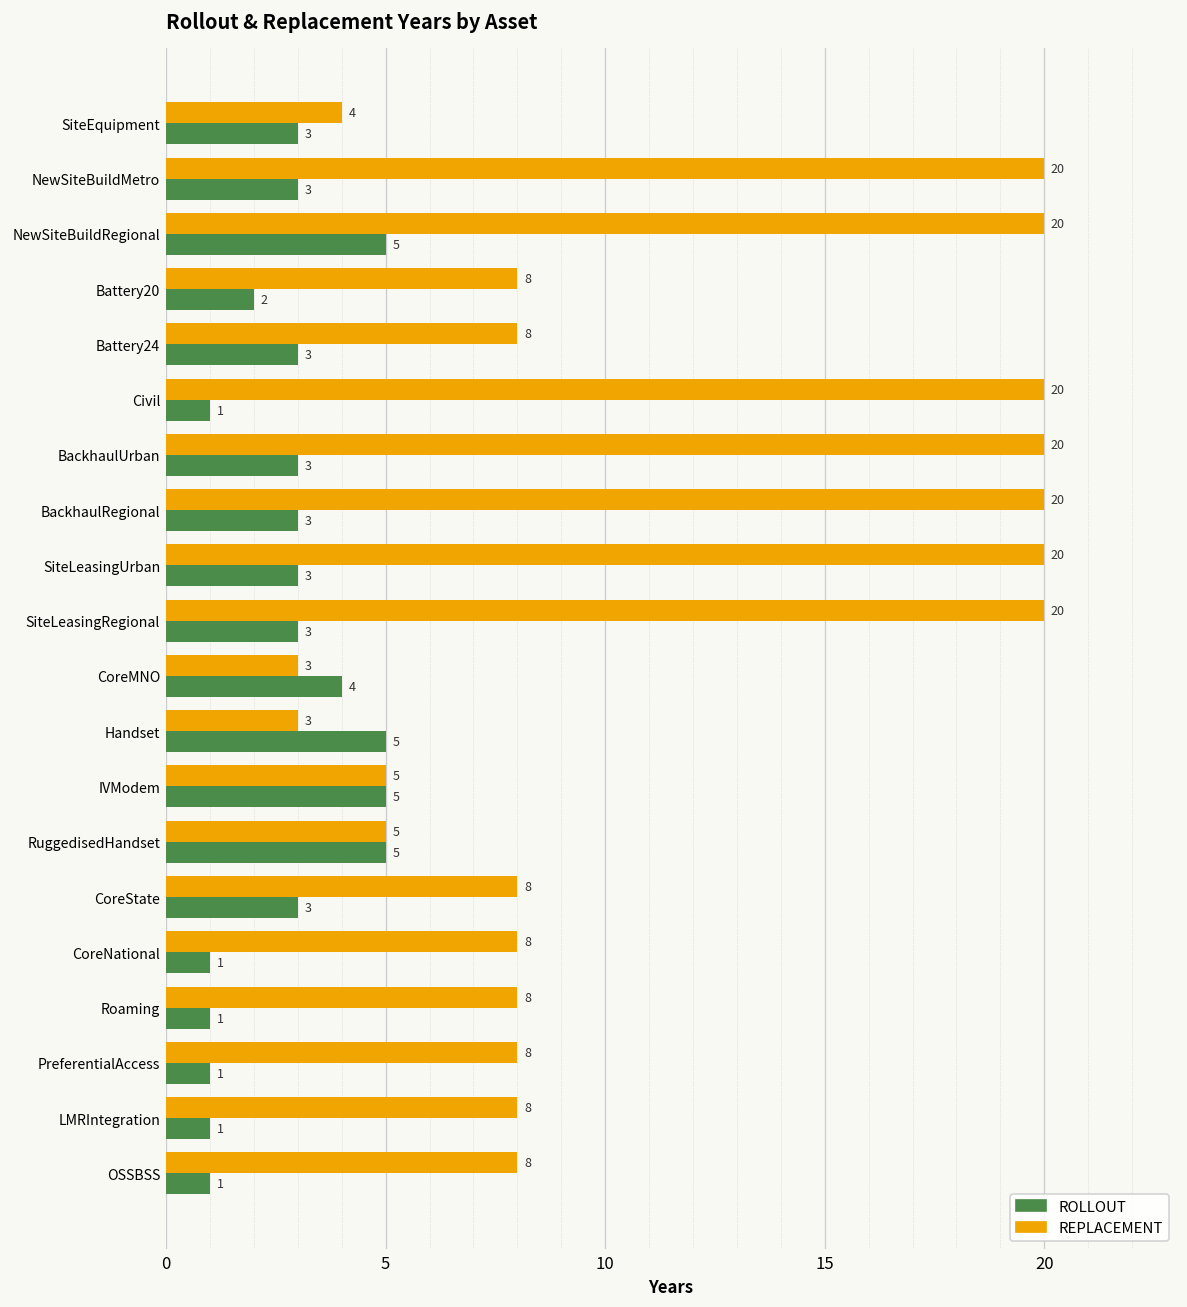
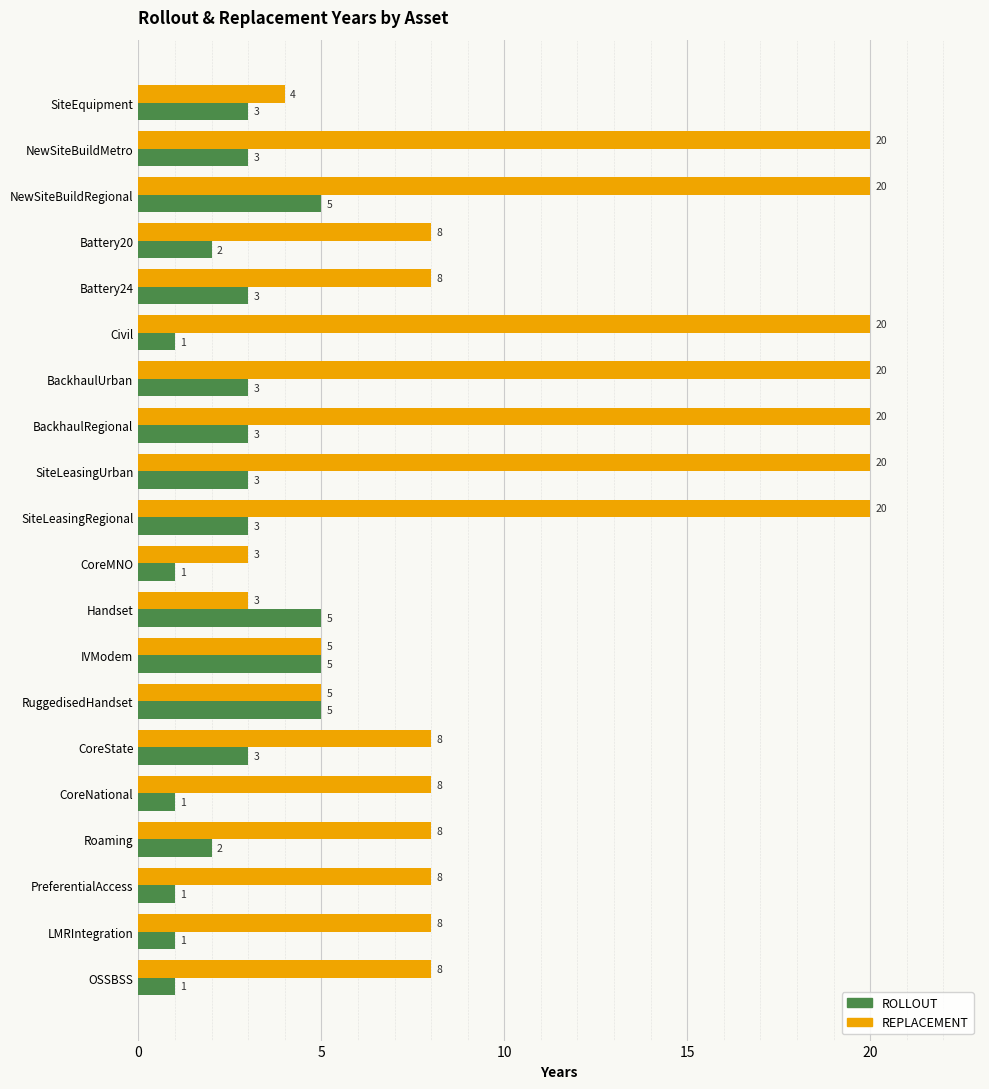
ROLLOUT, CoreMNO: 4 -> 1
ROLLOUT, Roaming: 1 -> 2
